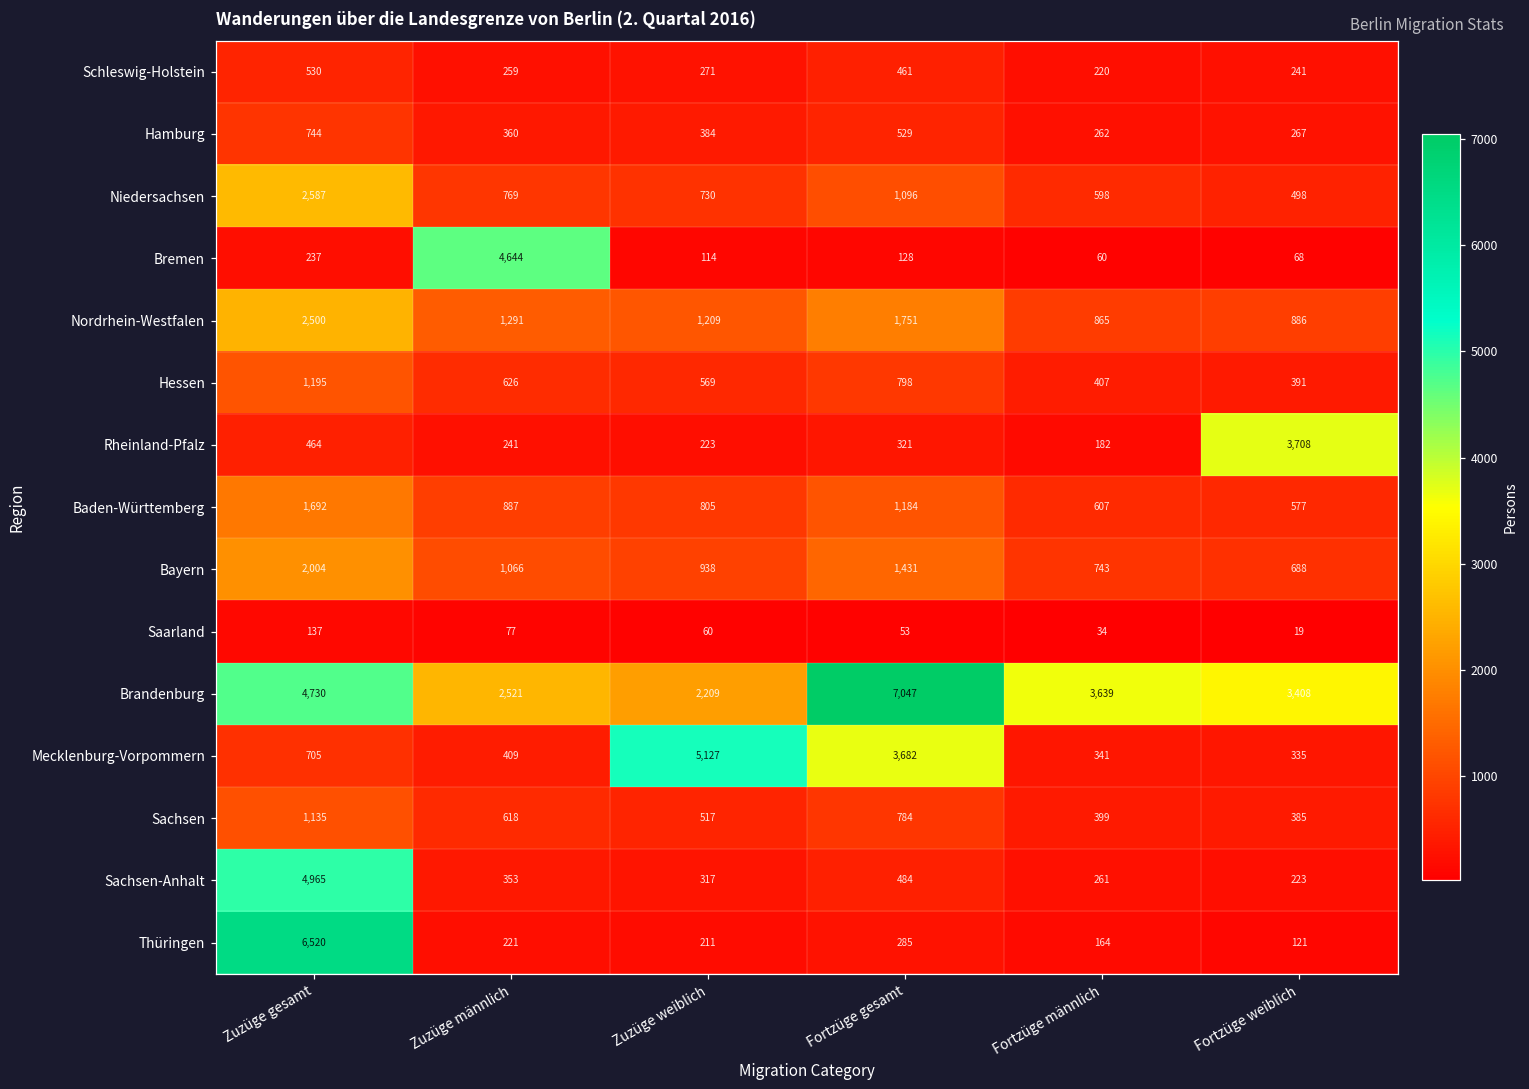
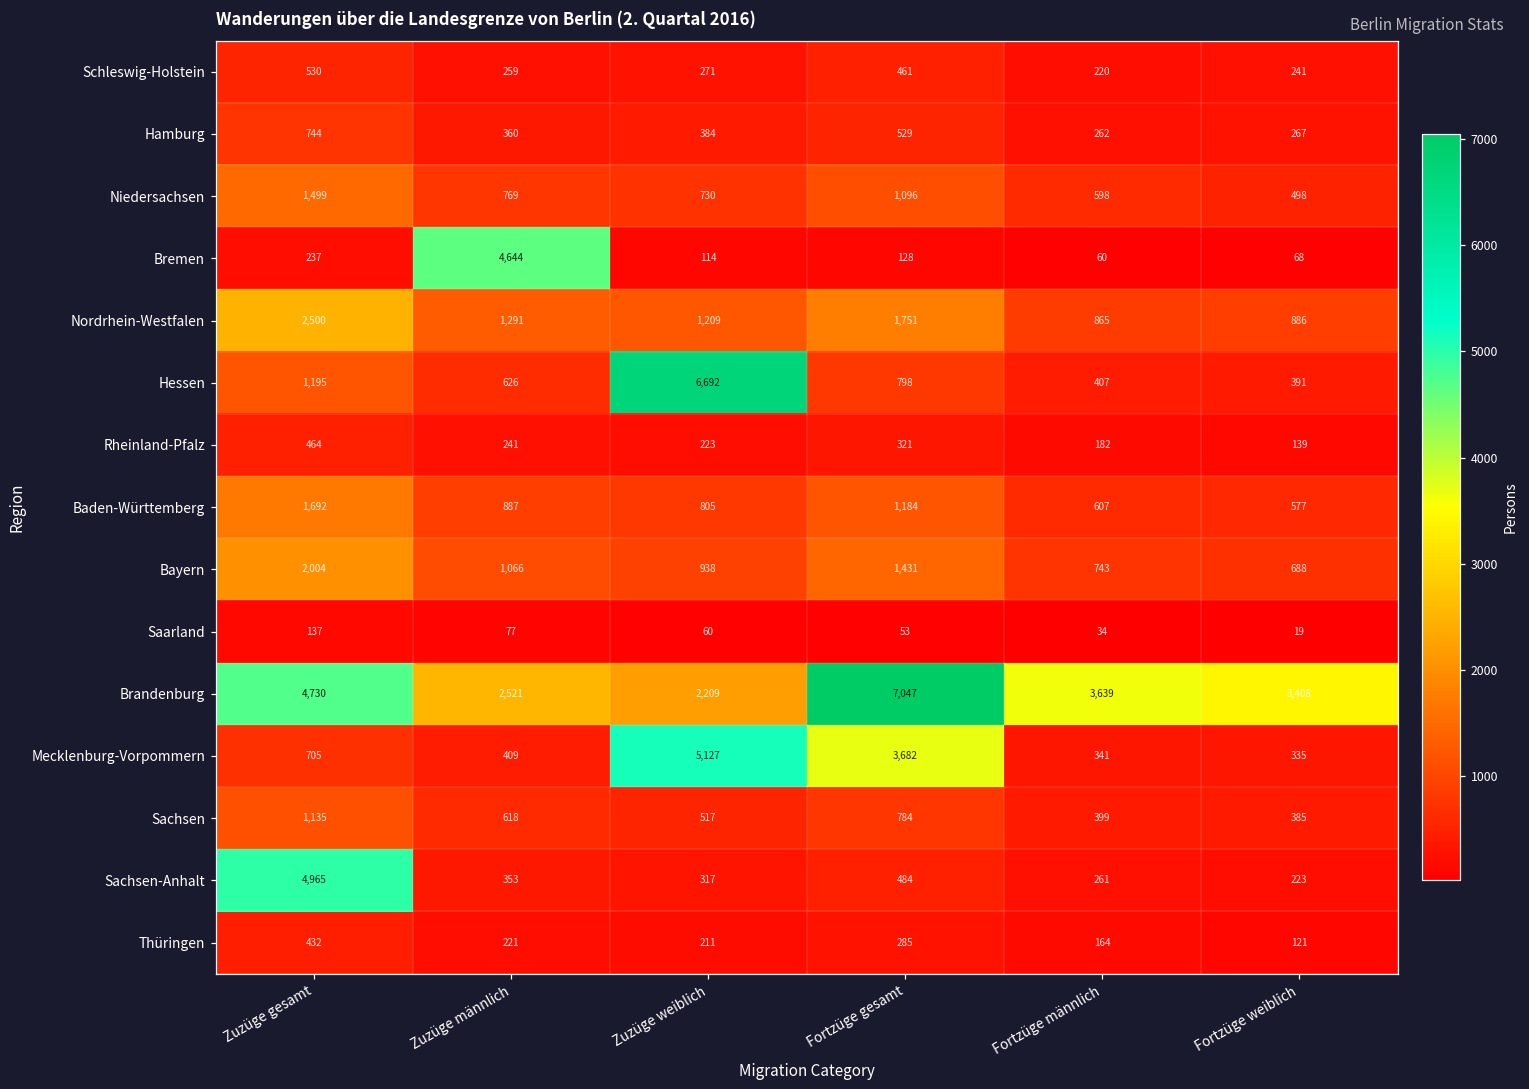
Niedersachsen, Zuzüge gesamt: 2,587 -> 1,499
Hessen, Zuzüge weiblich: 569 -> 6,692
Rheinland-Pfalz, Fortzüge weiblich: 3,708 -> 139
Thüringen, Zuzüge gesamt: 6,520 -> 432
